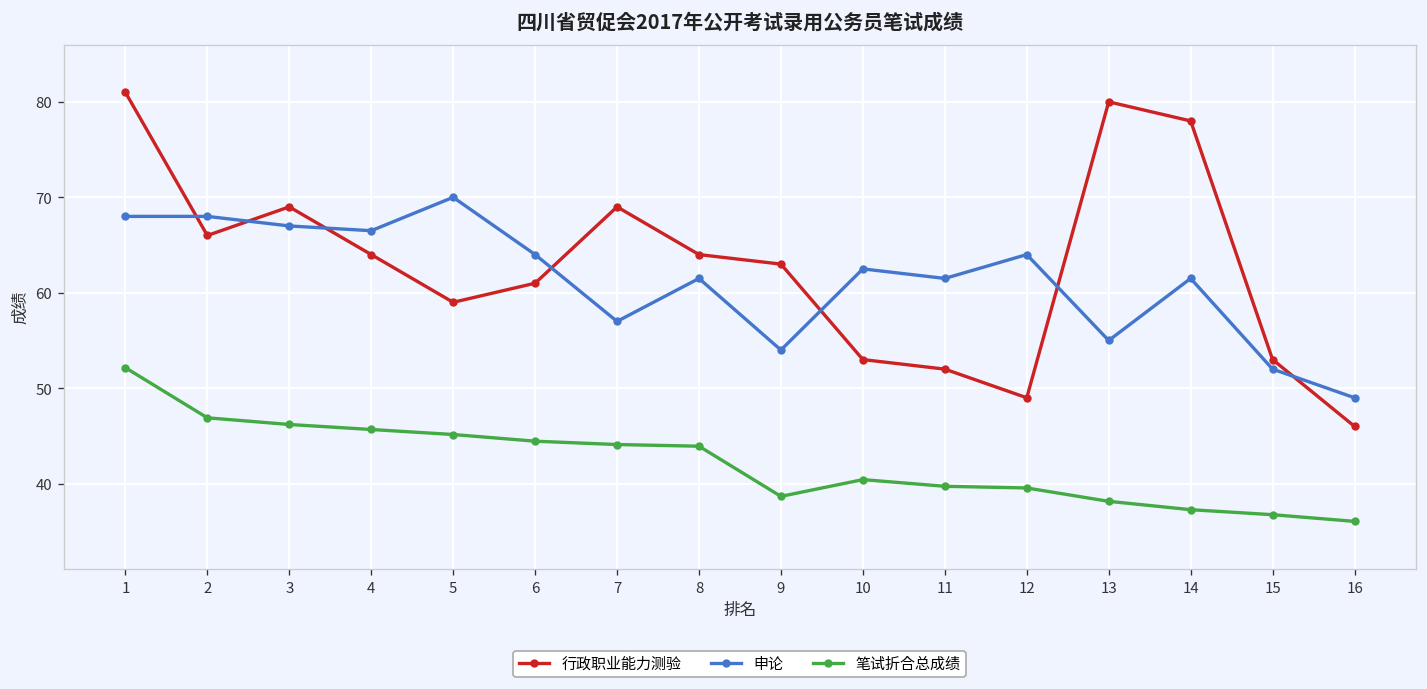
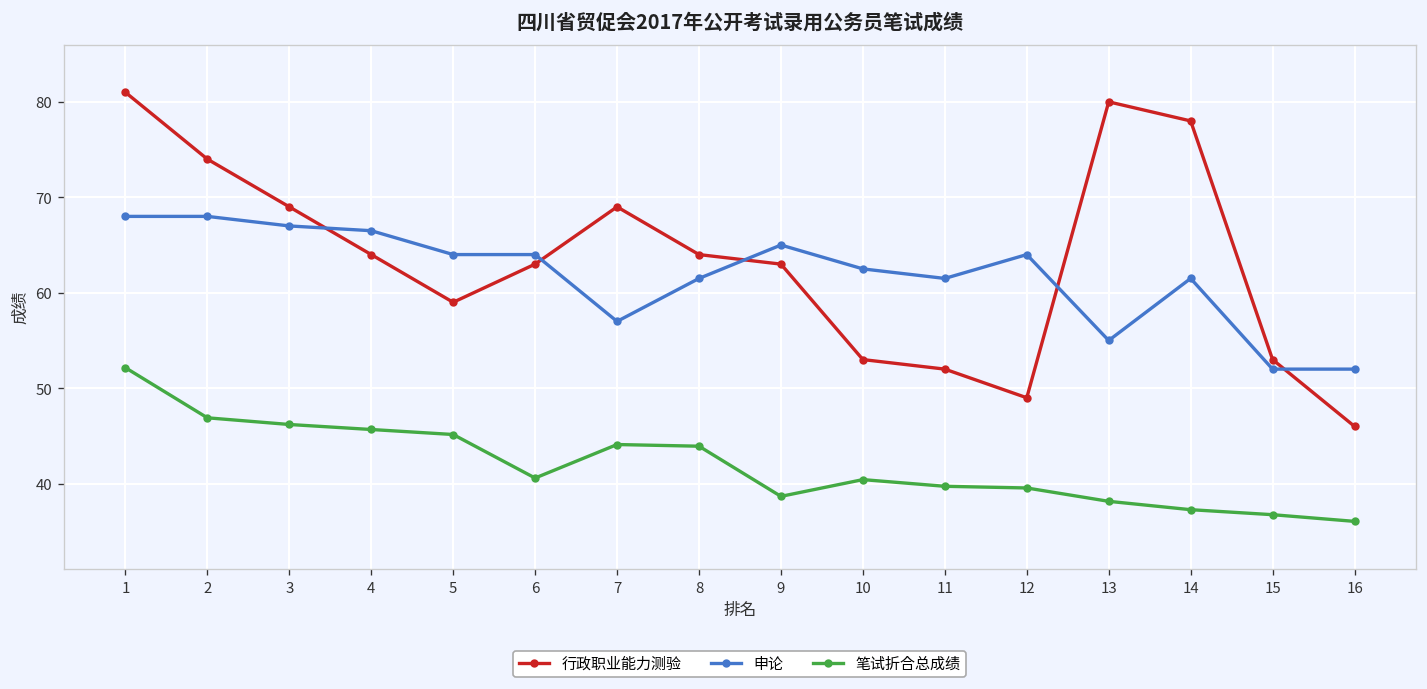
行政职业能力测验, 2: 66 -> 74
申论, 5: 70 -> 64
行政职业能力测验, 6: 61 -> 63
笔试折合总成绩, 6: 44 -> 41
申论, 9: 54 -> 65
申论, 16: 49 -> 52
